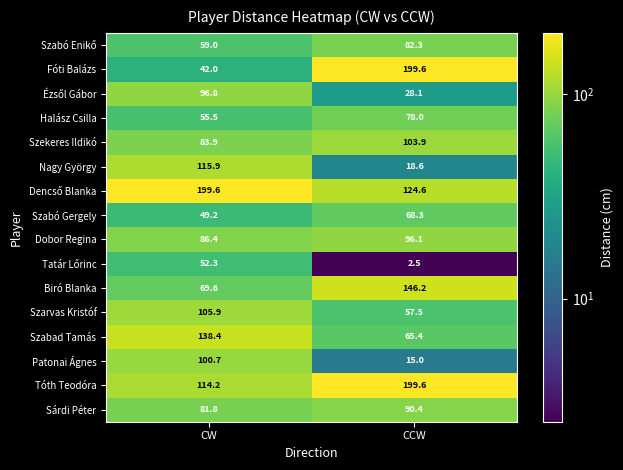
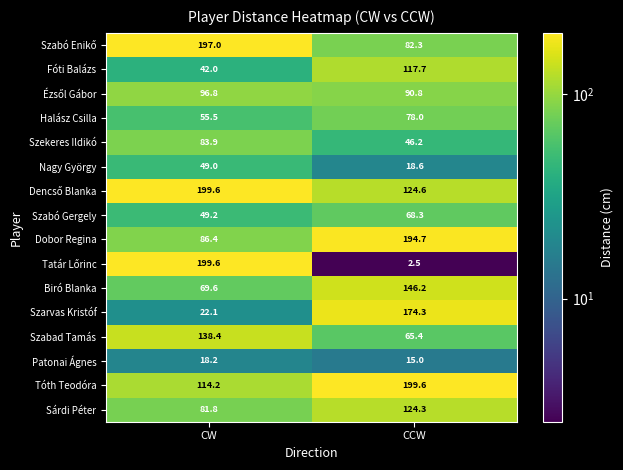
Szabó Enikő, CW: 59.0 -> 197.0
Fóti Balázs, CCW: 199.6 -> 117.7
Ézsől Gábor, CCW: 28.1 -> 90.8
Szekeres Ildikó, CCW: 103.9 -> 46.2
Nagy György, CW: 115.9 -> 49.0
Dobor Regina, CCW: 96.1 -> 194.7
Tatár Lőrinc, CW: 52.3 -> 199.6
Szarvas Kristóf, CW: 105.9 -> 22.1
Szarvas Kristóf, CCW: 57.5 -> 174.3
Patonai Ágnes, CW: 100.7 -> 18.2
Sárdi Péter, CCW: 90.4 -> 124.3
